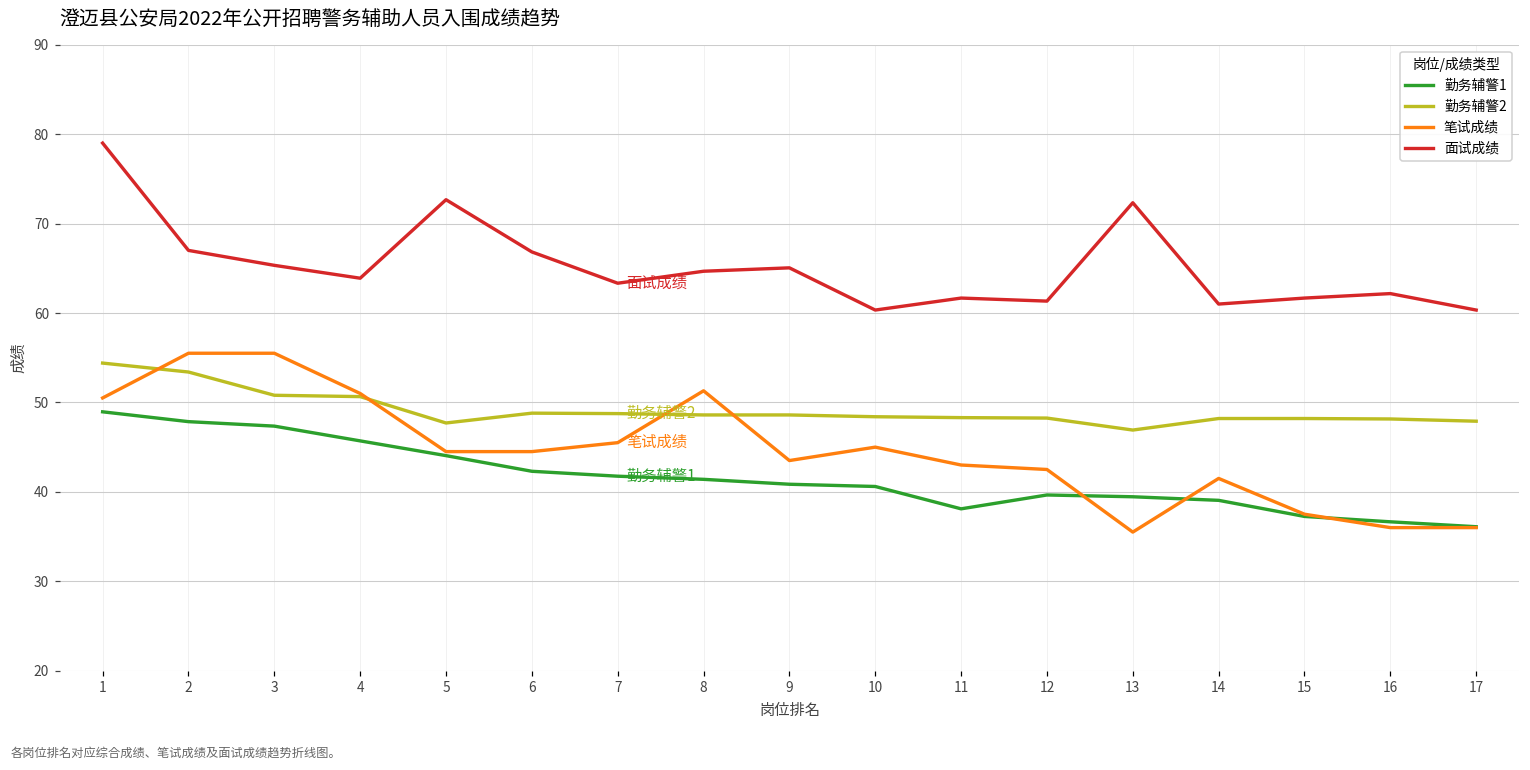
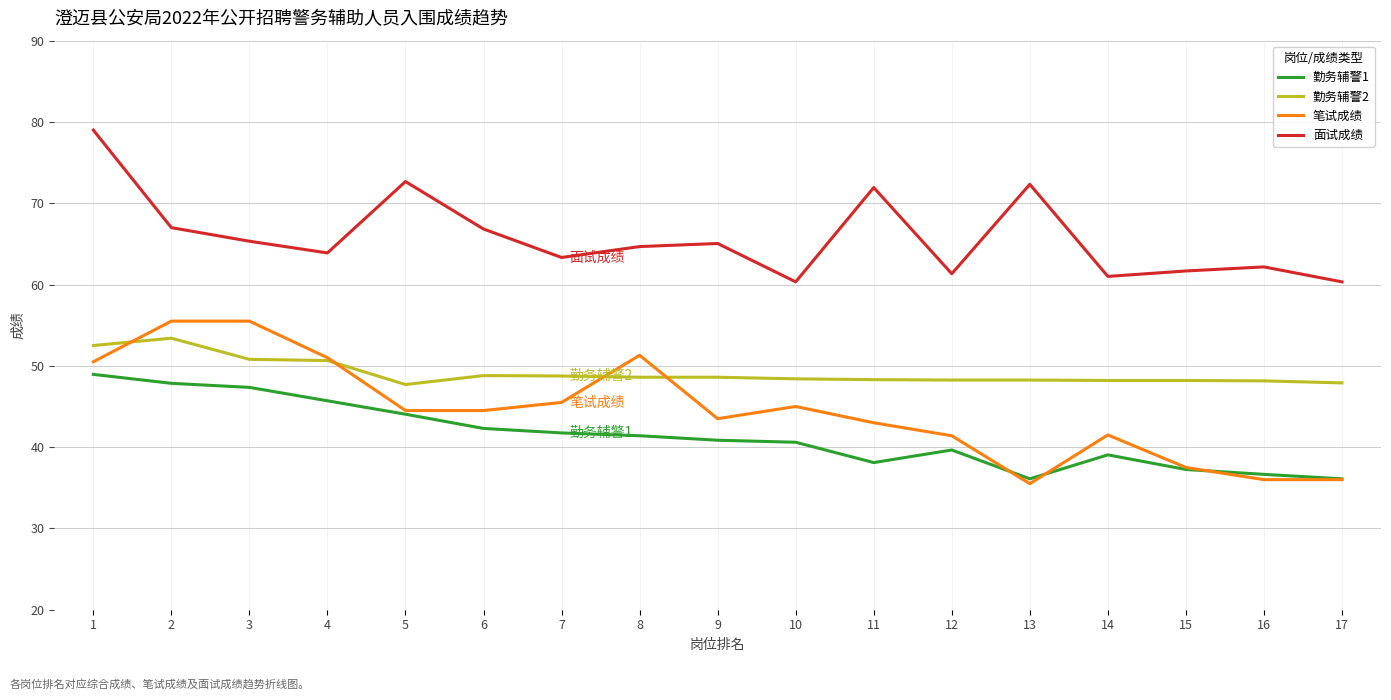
勤务辅警2, 1: 54 -> 53
面试成绩, 11: 62 -> 72
笔试成绩, 12: 43 -> 41
勤务辅警1, 13: 39 -> 36
勤务辅警2, 13: 47 -> 48
